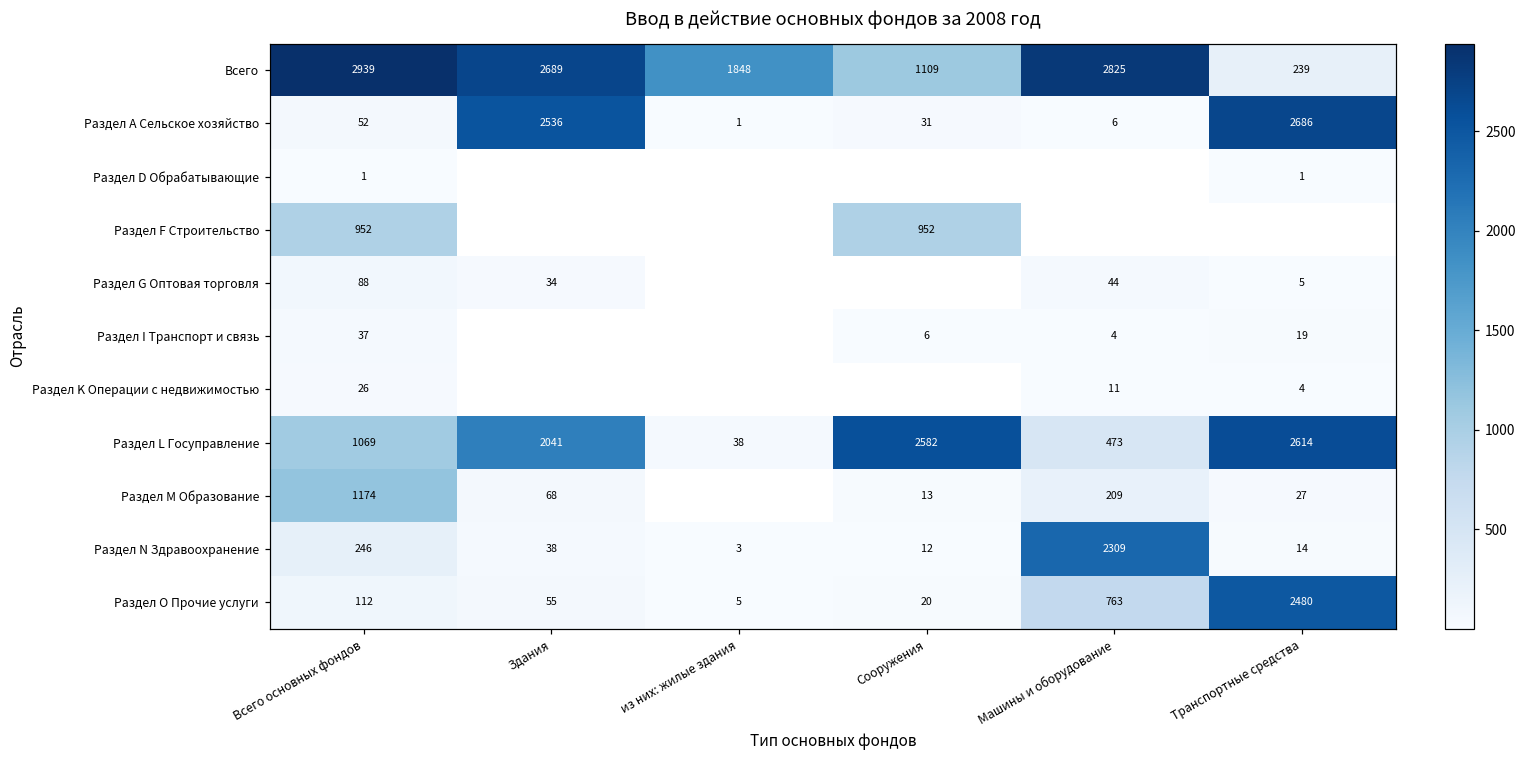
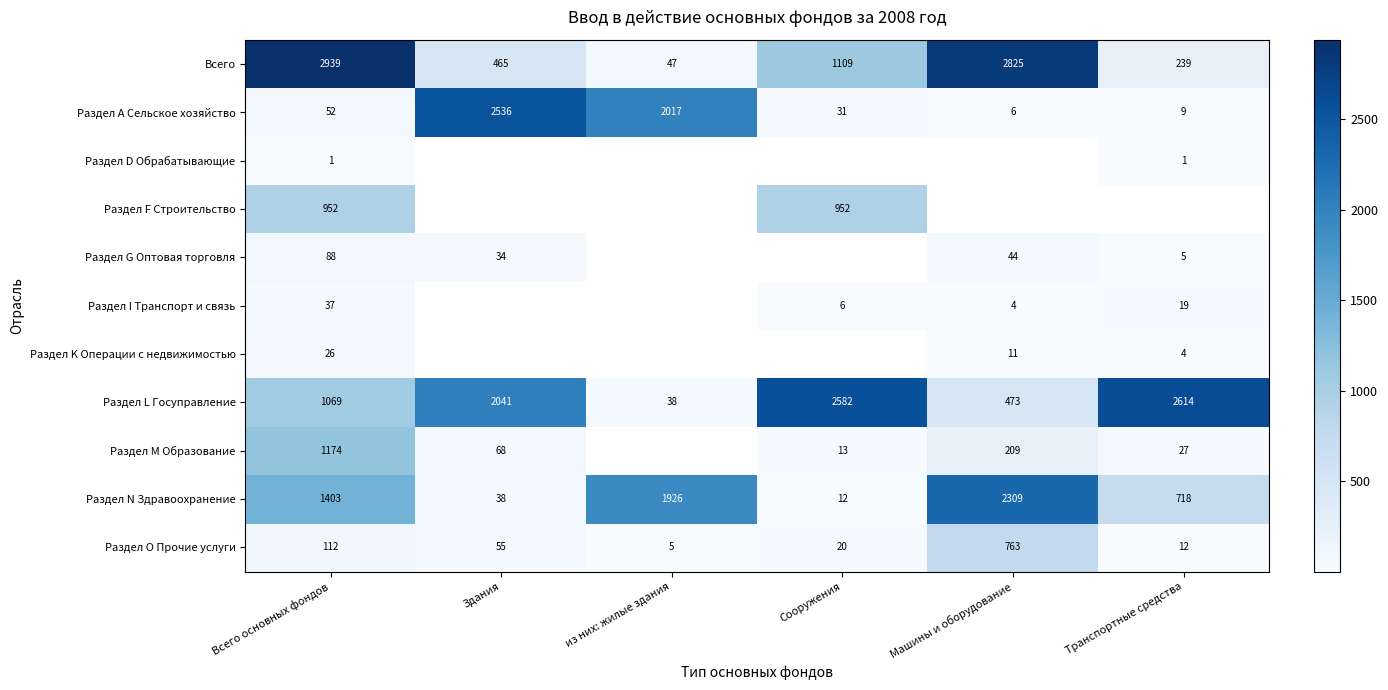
Всего, Здания: 2689 -> 465
Всего, из них: жилые здания: 1848 -> 47
Раздел А Сельское хозяйство, из них: жилые здания: 1 -> 2017
Раздел А Сельское хозяйство, Транспортные средства: 2686 -> 9
Раздел N Здравоохранение, Всего основных фондов: 246 -> 1403
Раздел N Здравоохранение, из них: жилые здания: 3 -> 1926
Раздел N Здравоохранение, Транспортные средства: 14 -> 718
Раздел O Прочие услуги, Транспортные средства: 2480 -> 12
